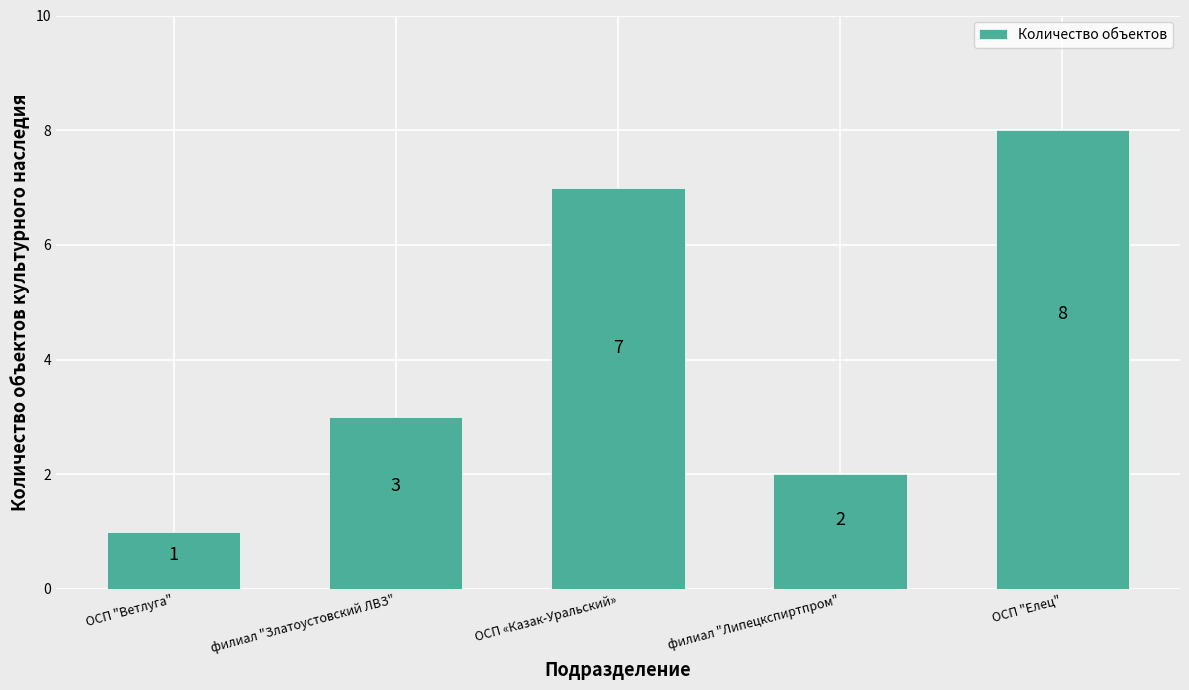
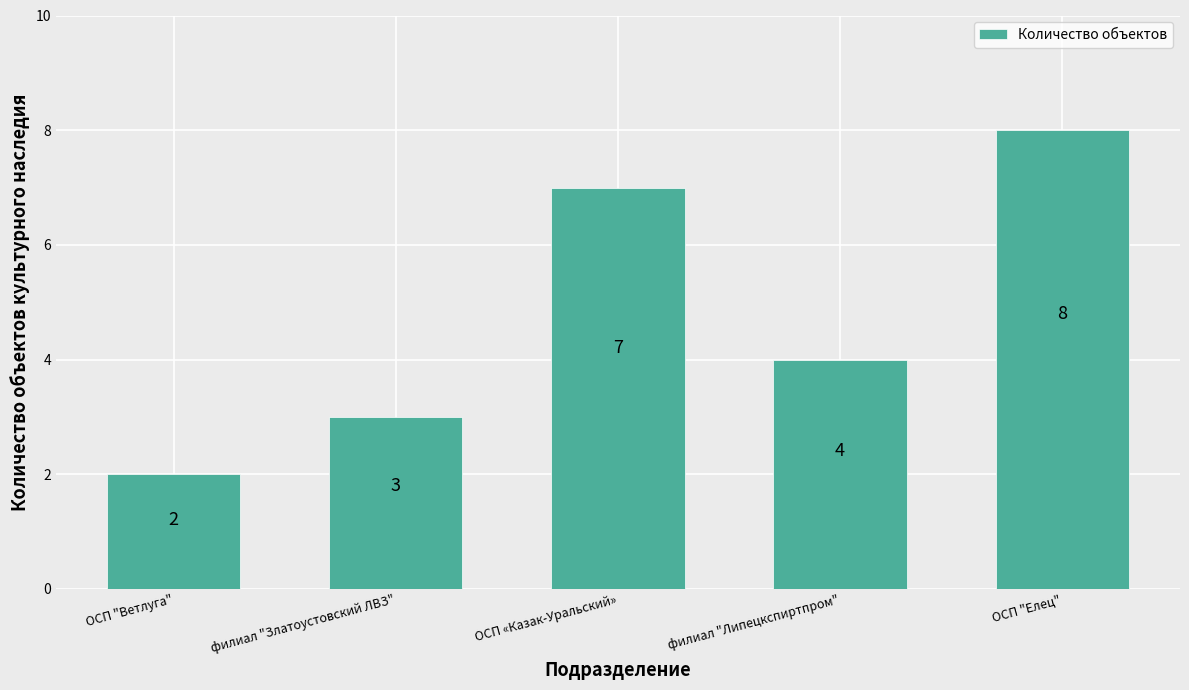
ОСП "Ветлуга": 1 -> 2
филиал "Липецкспиртпром": 2 -> 4
